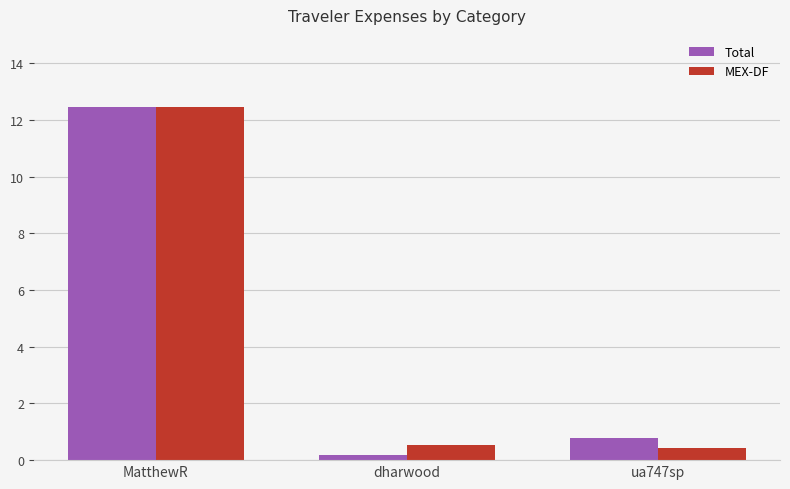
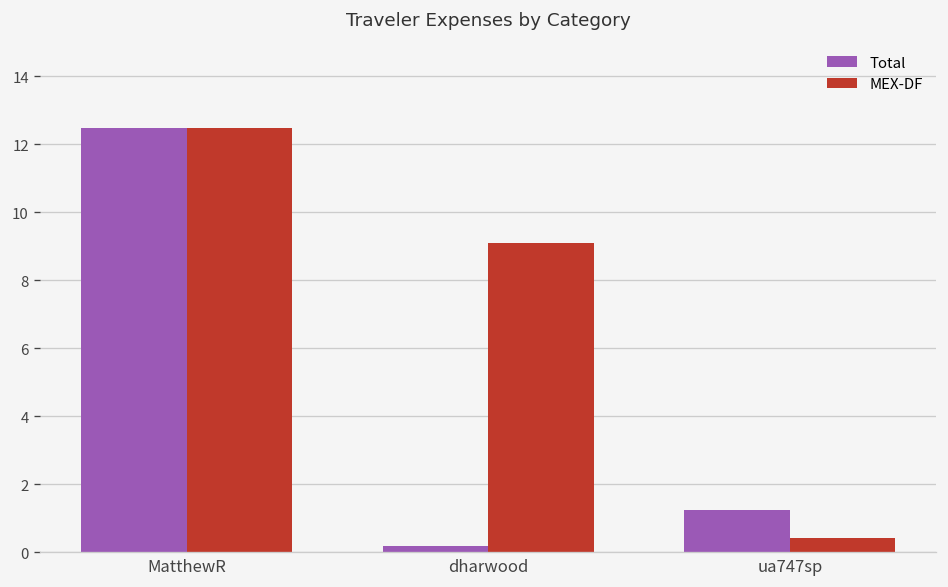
MEX-DF, dharwood: 0.6 -> 9.1
Total, ua747sp: 0.8 -> 1.3
